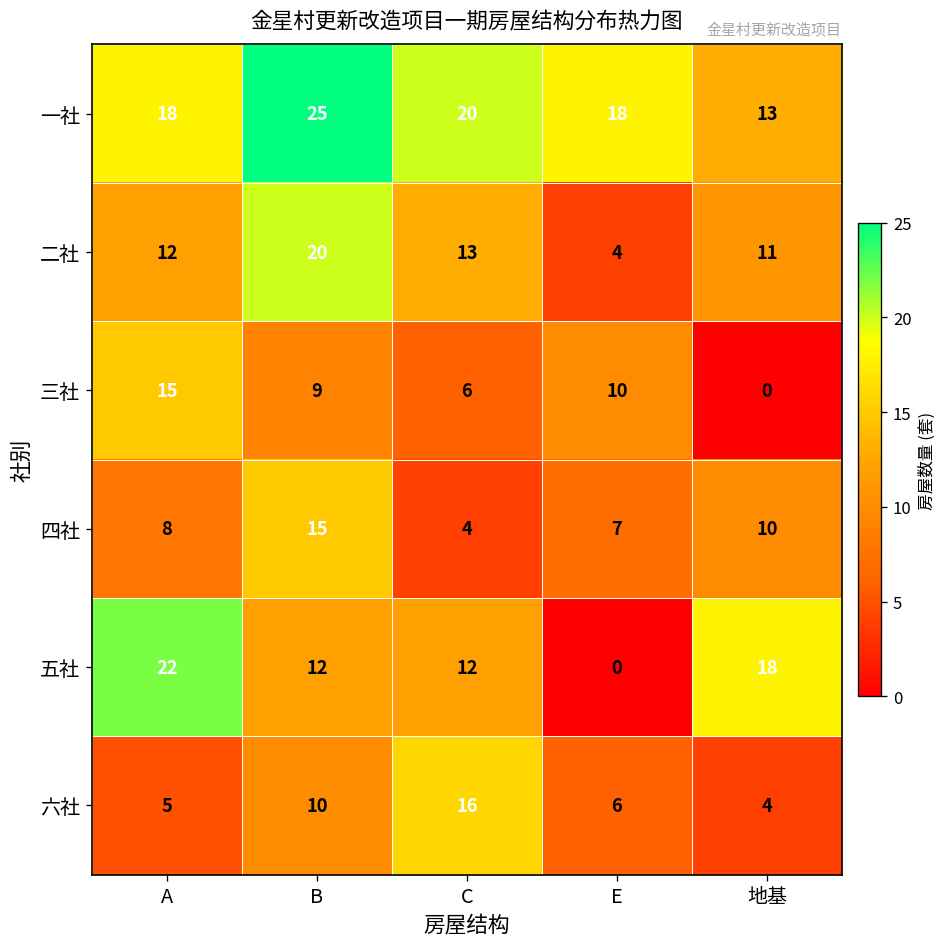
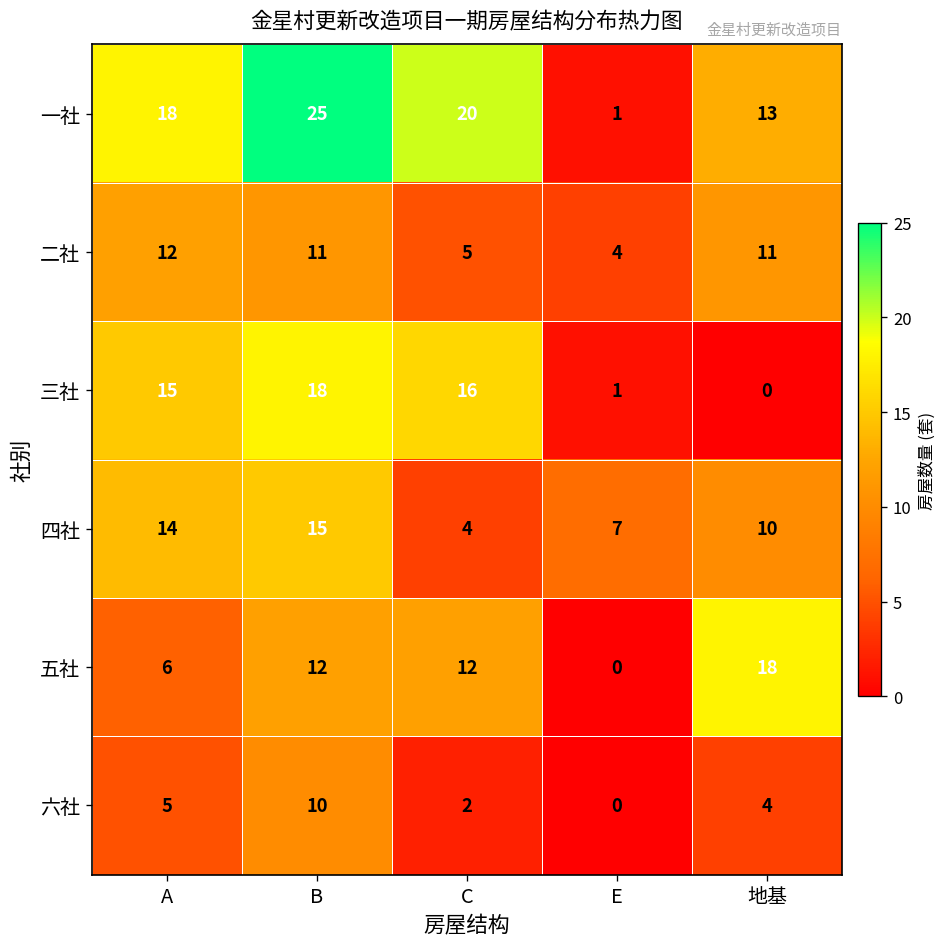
一社, E: 18 -> 1
二社, B: 20 -> 11
二社, C: 13 -> 5
三社, B: 9 -> 18
三社, C: 6 -> 16
三社, E: 10 -> 1
四社, A: 8 -> 14
五社, A: 22 -> 6
六社, C: 16 -> 2
六社, E: 6 -> 0
